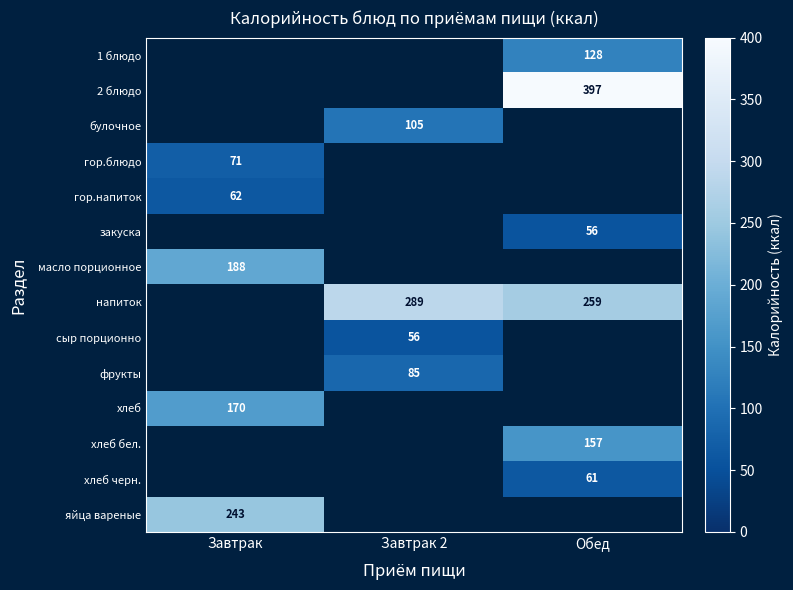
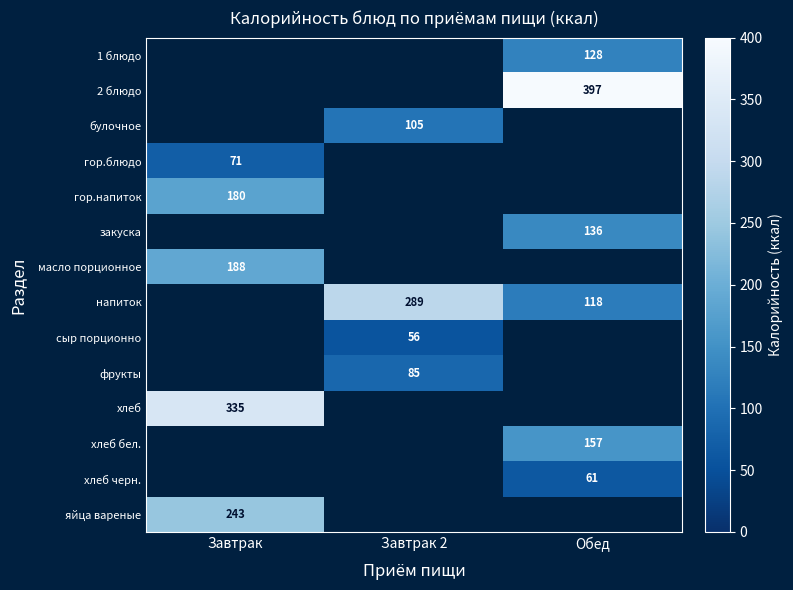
гор.напиток, Завтрак: 62 -> 180
закуска, Обед: 56 -> 136
напиток, Обед: 259 -> 118
хлеб, Завтрак: 170 -> 335
